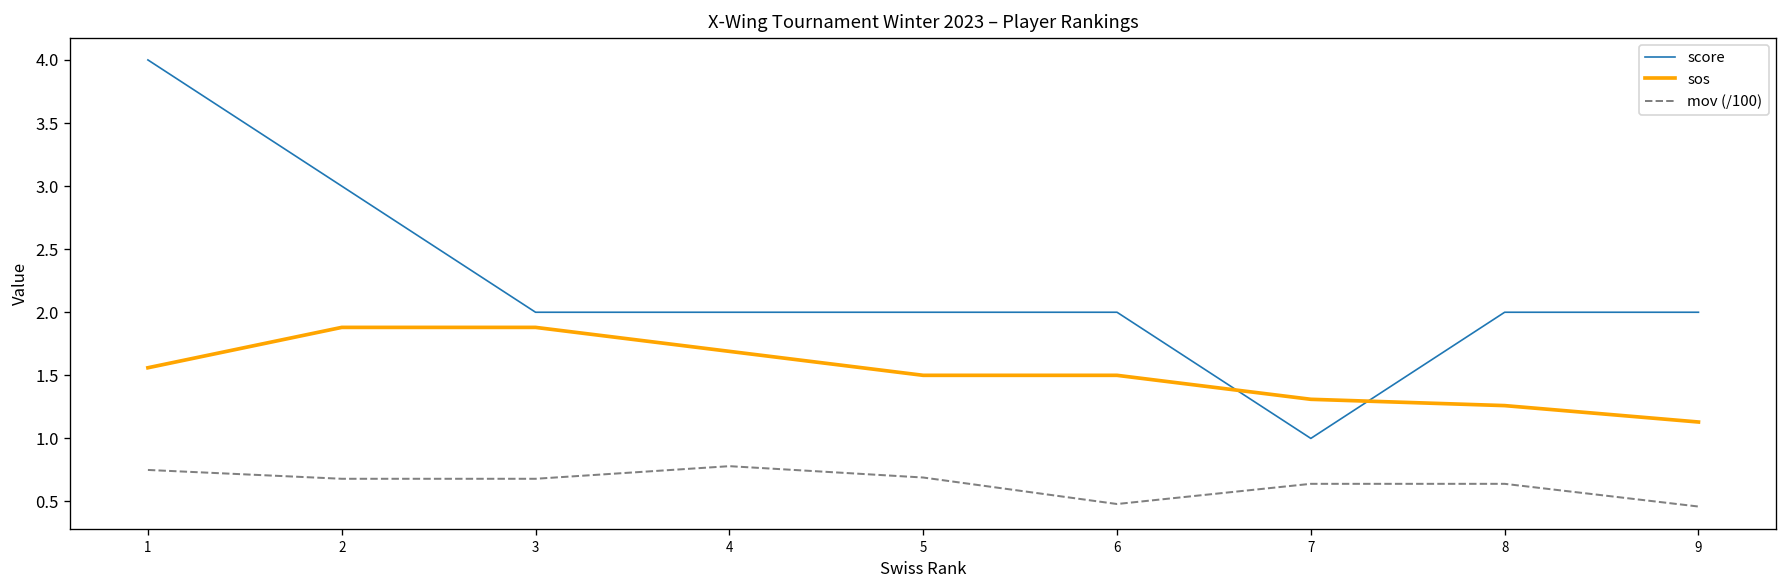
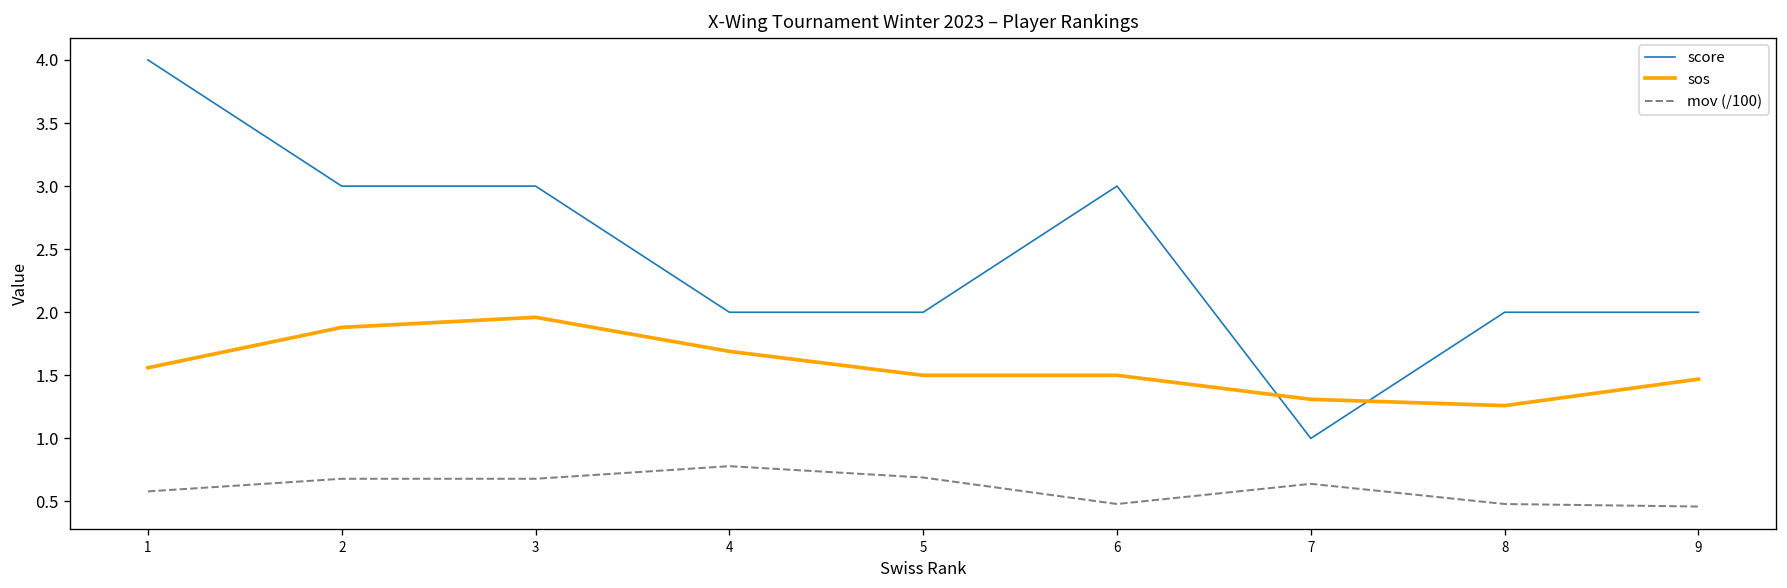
mov (/100), 1: 0.75 -> 0.58
score, 3: 2 -> 3
sos, 3: 1.88 -> 1.96
score, 6: 2 -> 3
mov (/100), 8: 0.64 -> 0.48
sos, 9: 1.13 -> 1.47
